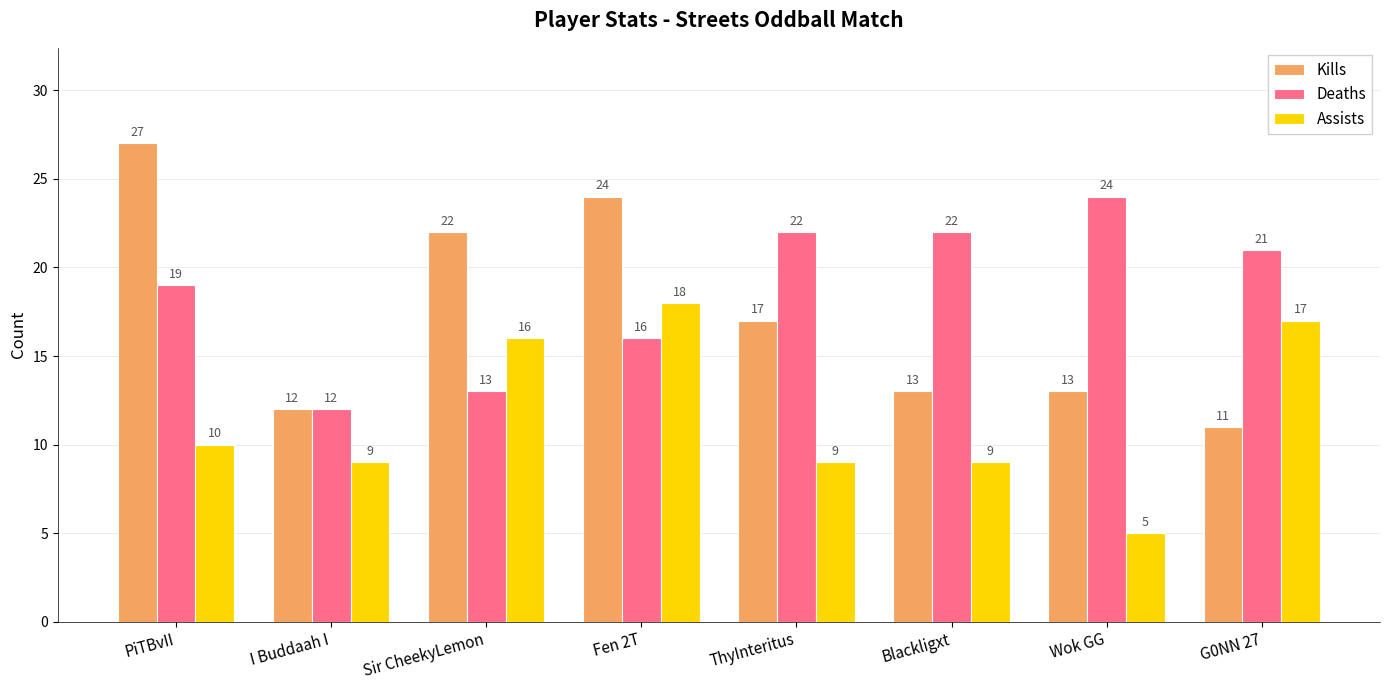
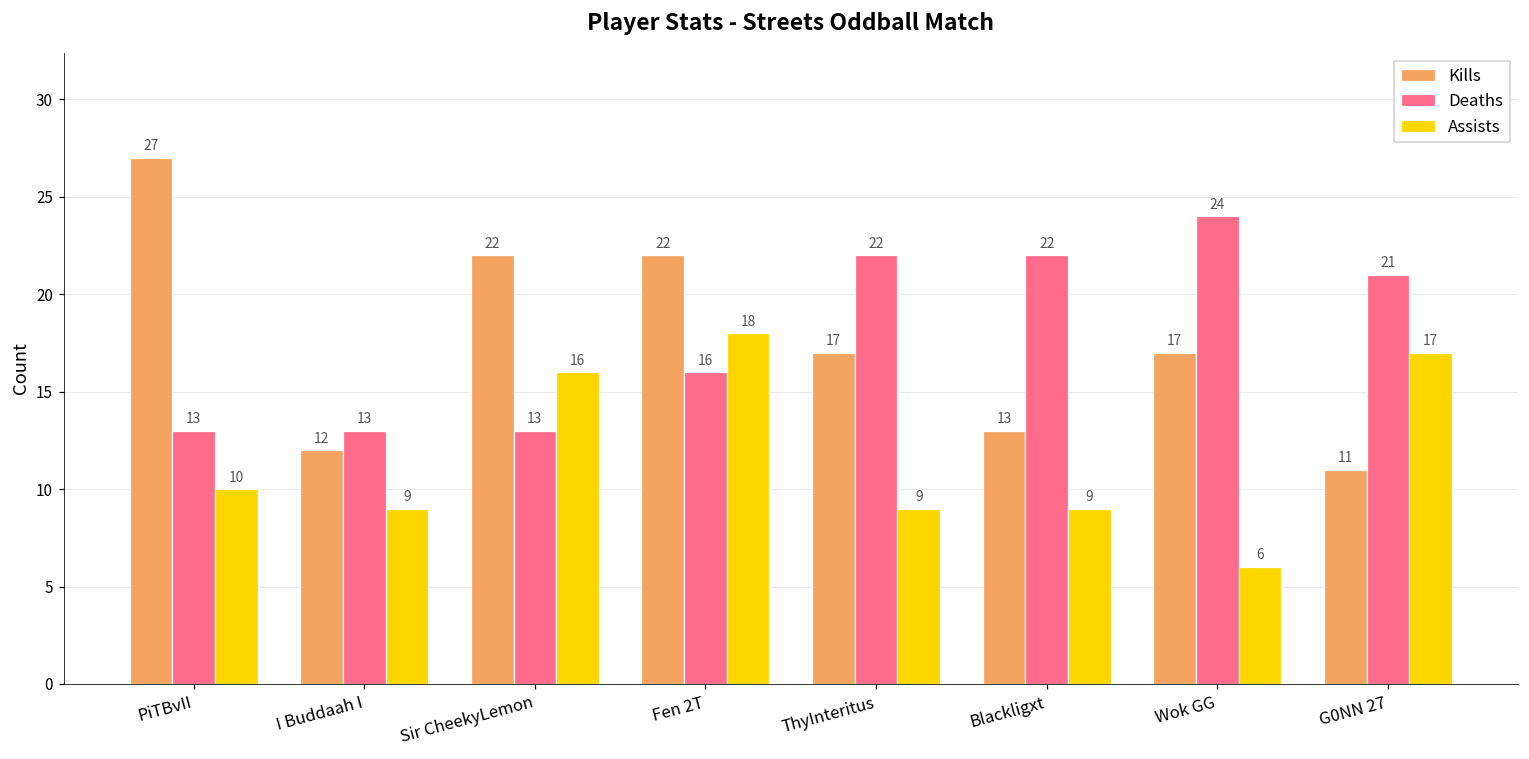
Deaths, PiTBvII: 19 -> 13
Deaths, I Buddaah I: 12 -> 13
Kills, Fen 2T: 24 -> 22
Kills, Wok GG: 13 -> 17
Assists, Wok GG: 5 -> 6
